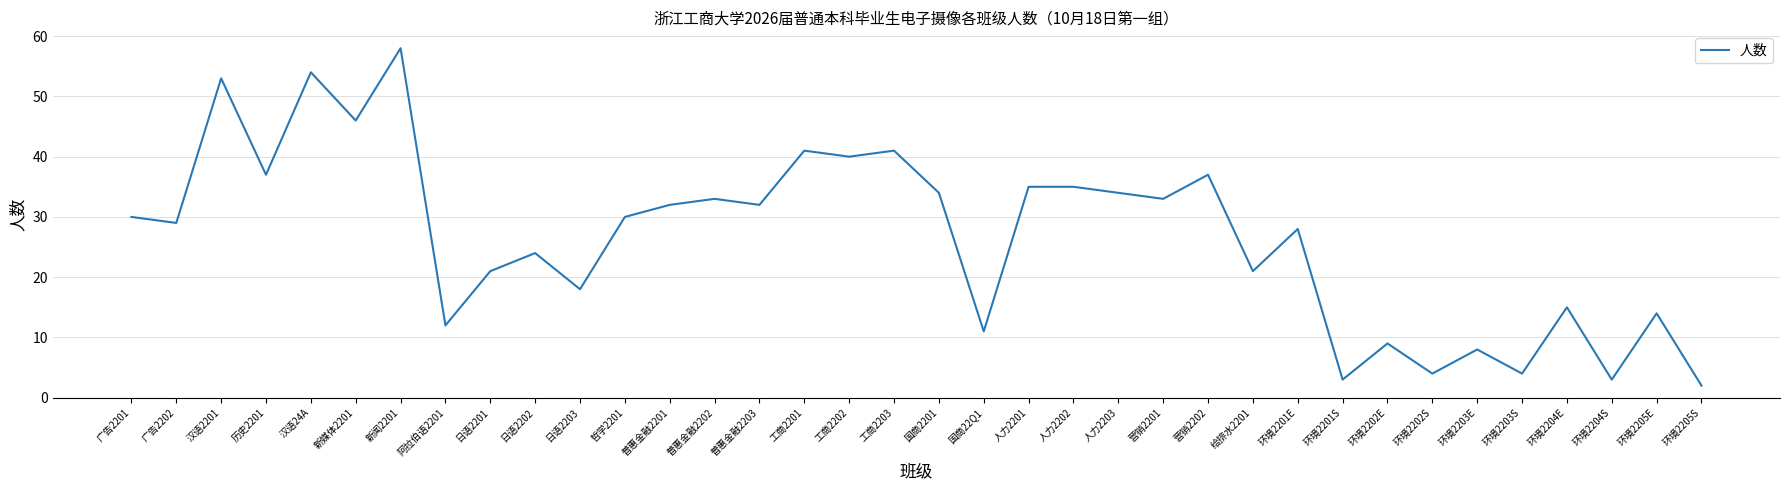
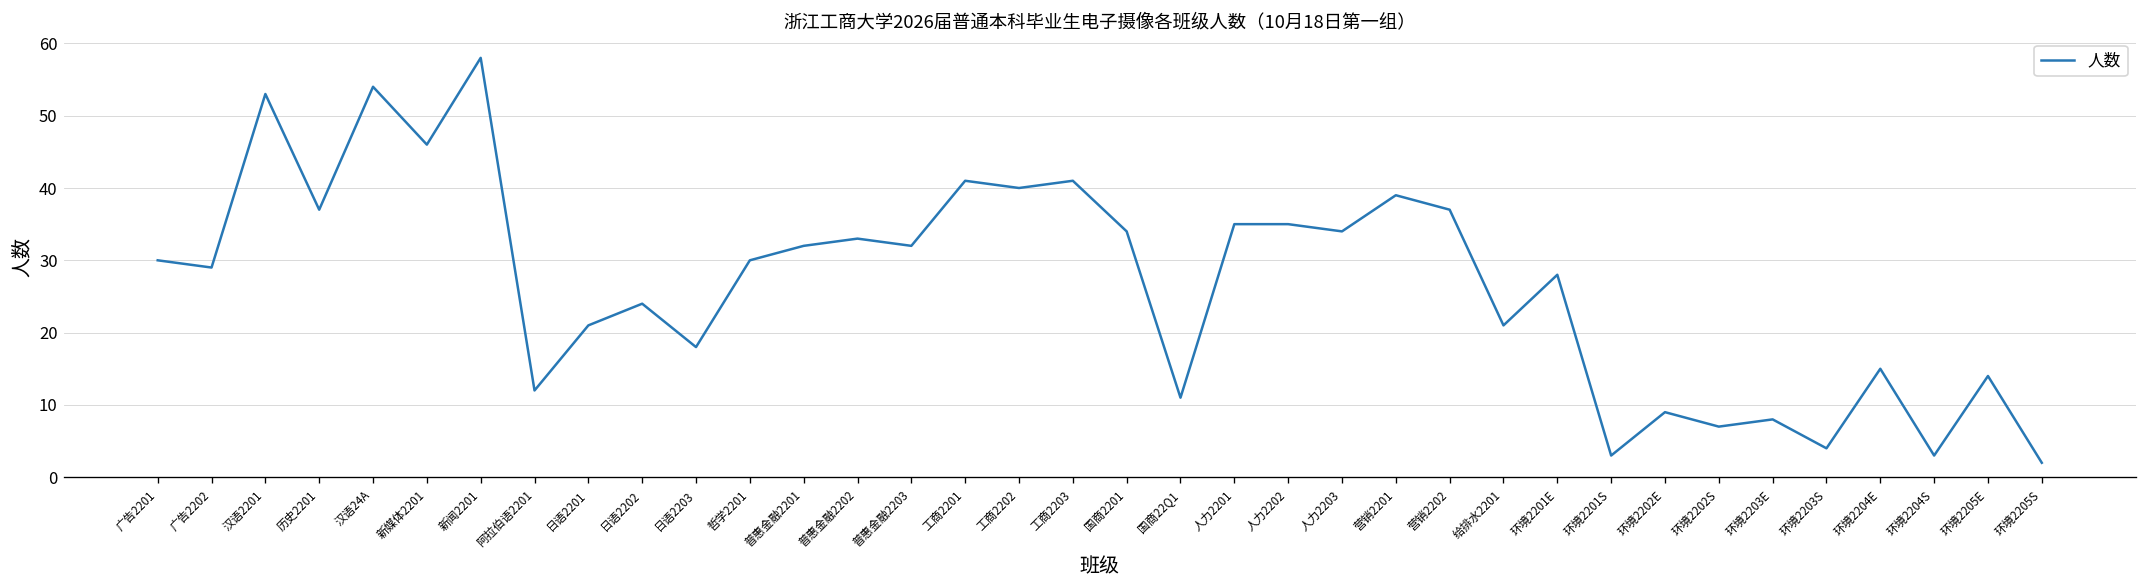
营销2201: 33 -> 39
环境2202S: 4 -> 7
